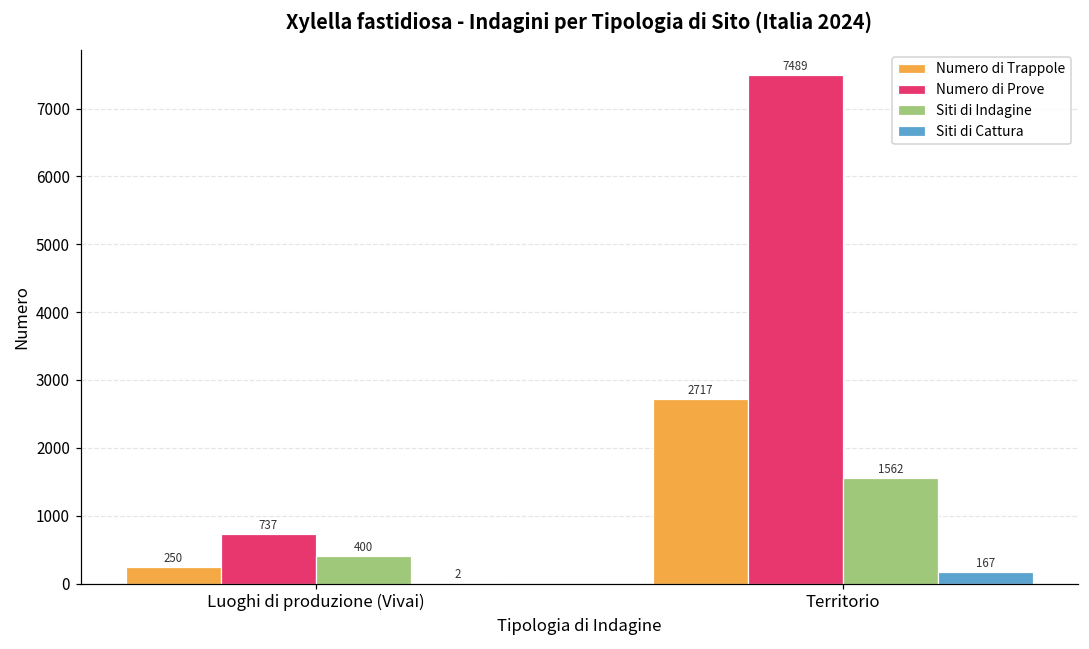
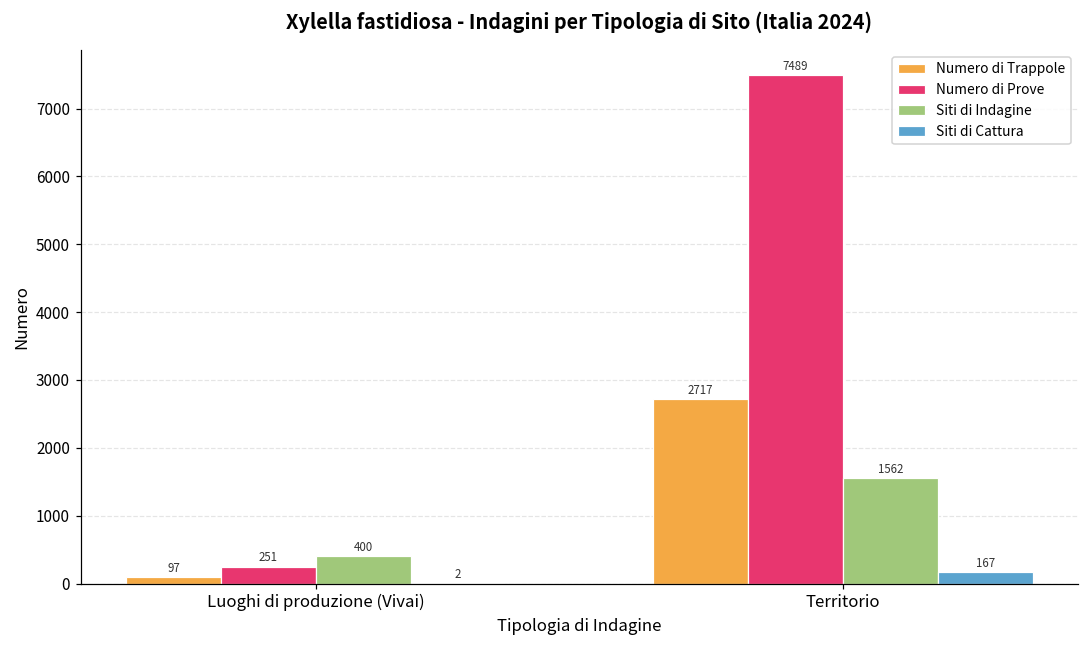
Numero di Trappole, Luoghi di produzione (Vivai): 250 -> 97
Numero di Prove, Luoghi di produzione (Vivai): 737 -> 251
